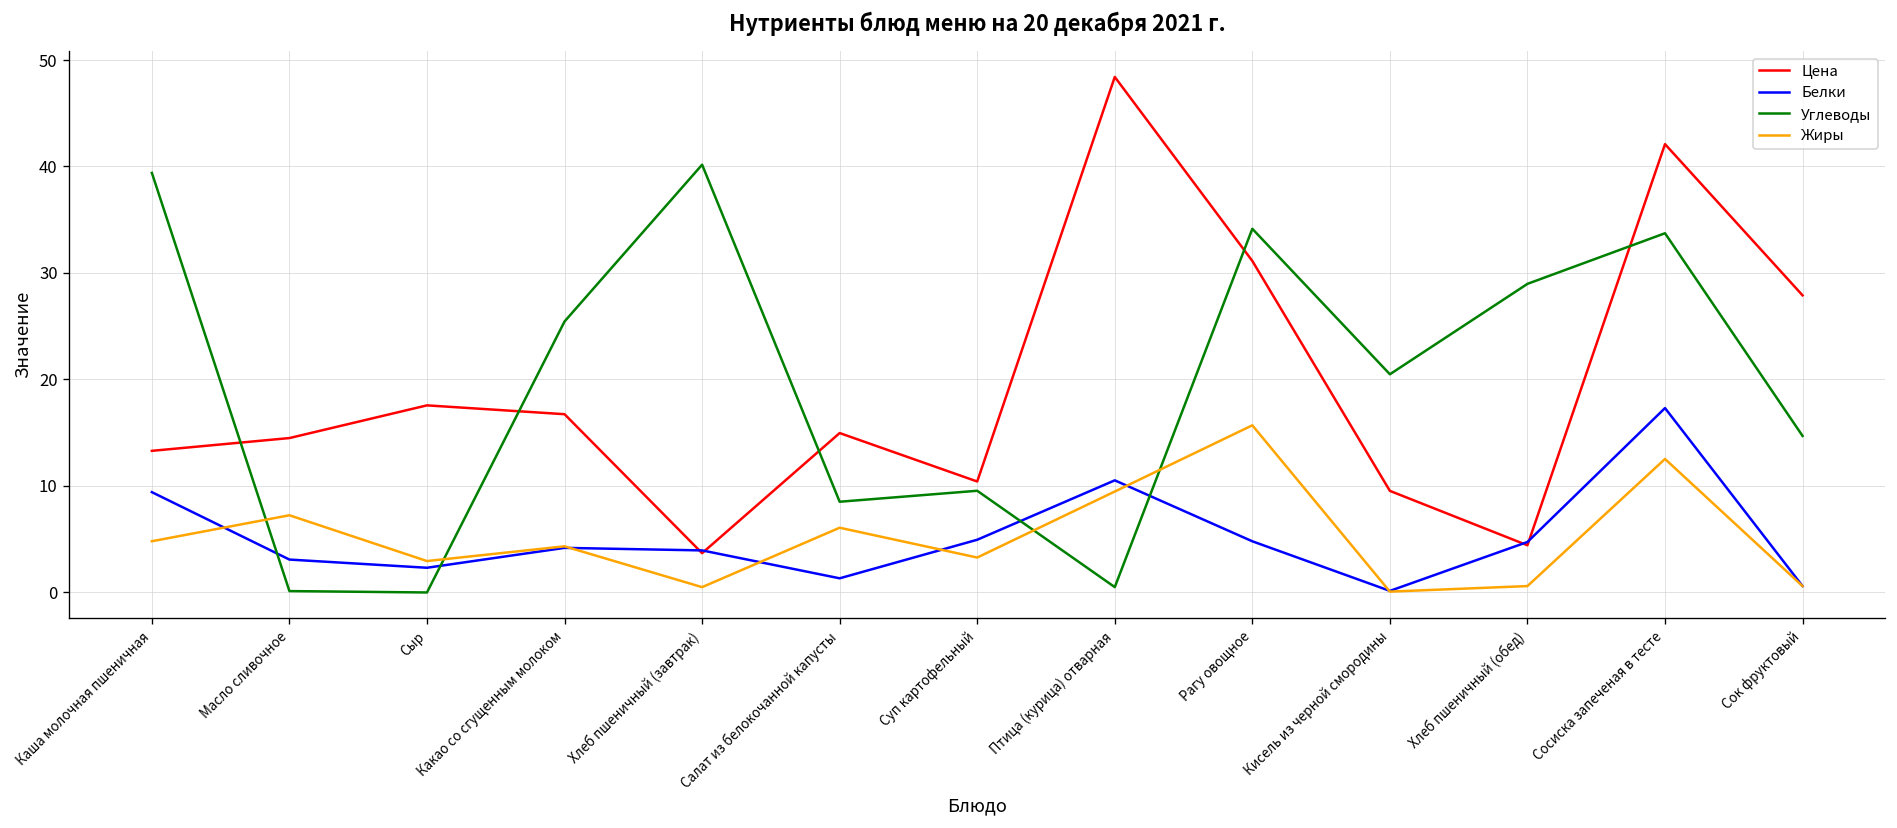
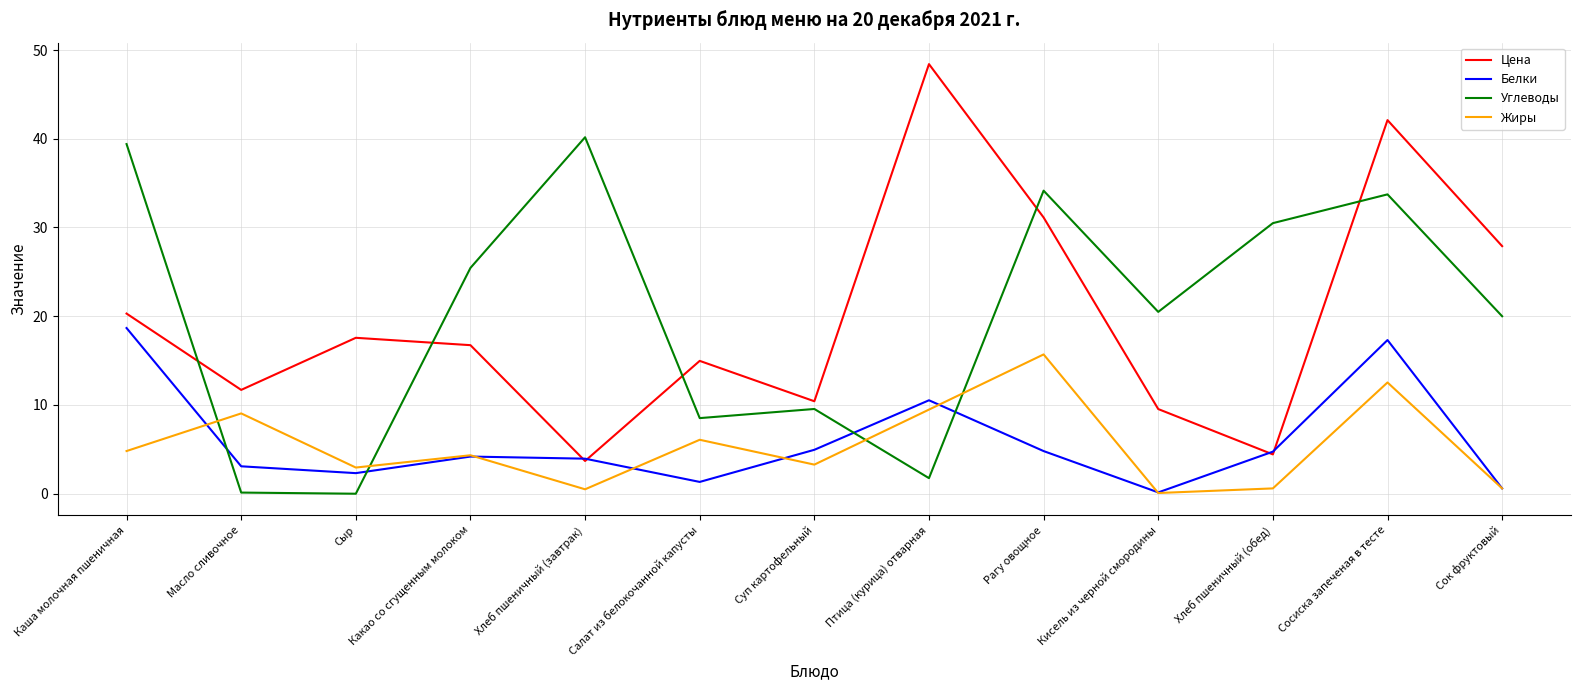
Цена, Каша молочная пшеничная: 13 -> 20
Белки, Каша молочная пшеничная: 9 -> 19
Цена, Масло сливочное: 15 -> 12
Жиры, Масло сливочное: 7 -> 9
Углеводы, Птица (курица) отварная: 1 -> 2
Углеводы, Хлеб пшеничный (обед): 29 -> 30
Углеводы, Сок фруктовый: 15 -> 20
